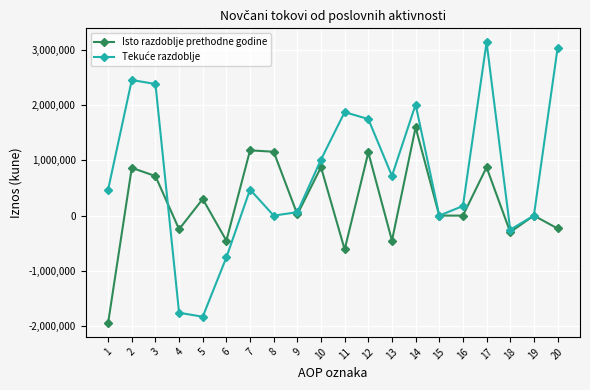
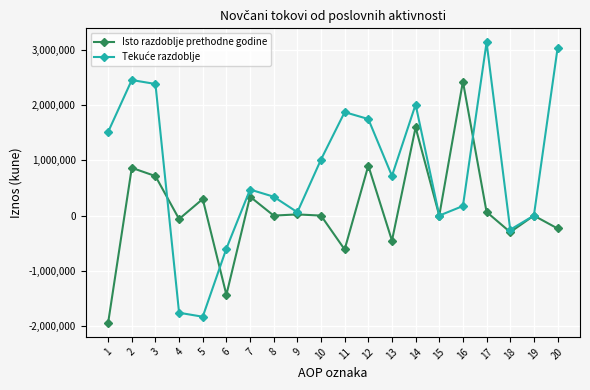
Tekuće razdoblje, 1: 500,000 -> 1,500,000
Isto razdoblje prethodne godine, 4: -200,000 -> -100,000
Isto razdoblje prethodne godine, 6: -500,000 -> -1,400,000
Tekuće razdoblje, 6: -800,000 -> -600,000
Isto razdoblje prethodne godine, 7: 1,200,000 -> 300,000
Isto razdoblje prethodne godine, 8: 1,200,000 -> 0
Tekuće razdoblje, 8: 0 -> 300,000
Isto razdoblje prethodne godine, 10: 900,000 -> 0
Isto razdoblje prethodne godine, 12: 1,100,000 -> 900,000
Isto razdoblje prethodne godine, 16: 0 -> 2,400,000
Isto razdoblje prethodne godine, 17: 900,000 -> 100,000
